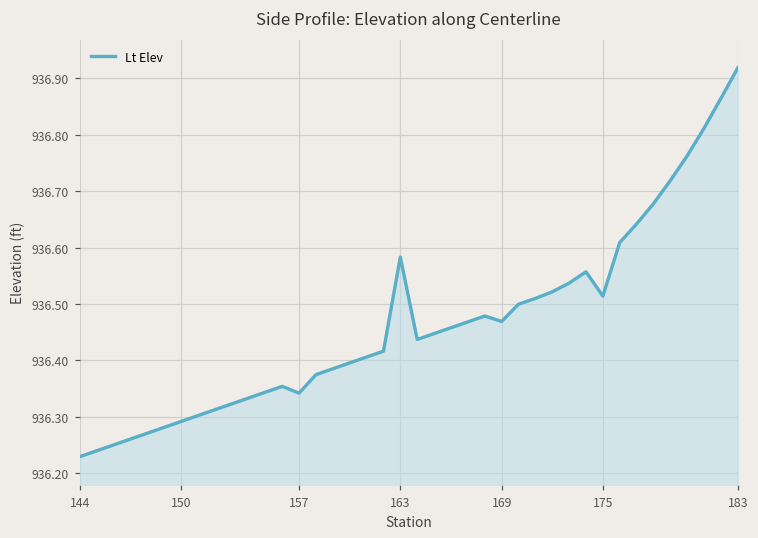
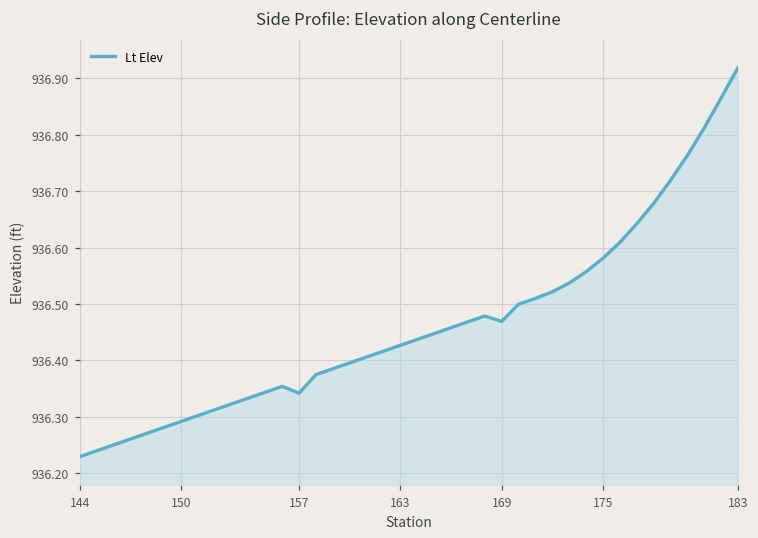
163: 936.58 -> 936.43
175: 936.51 -> 936.58
